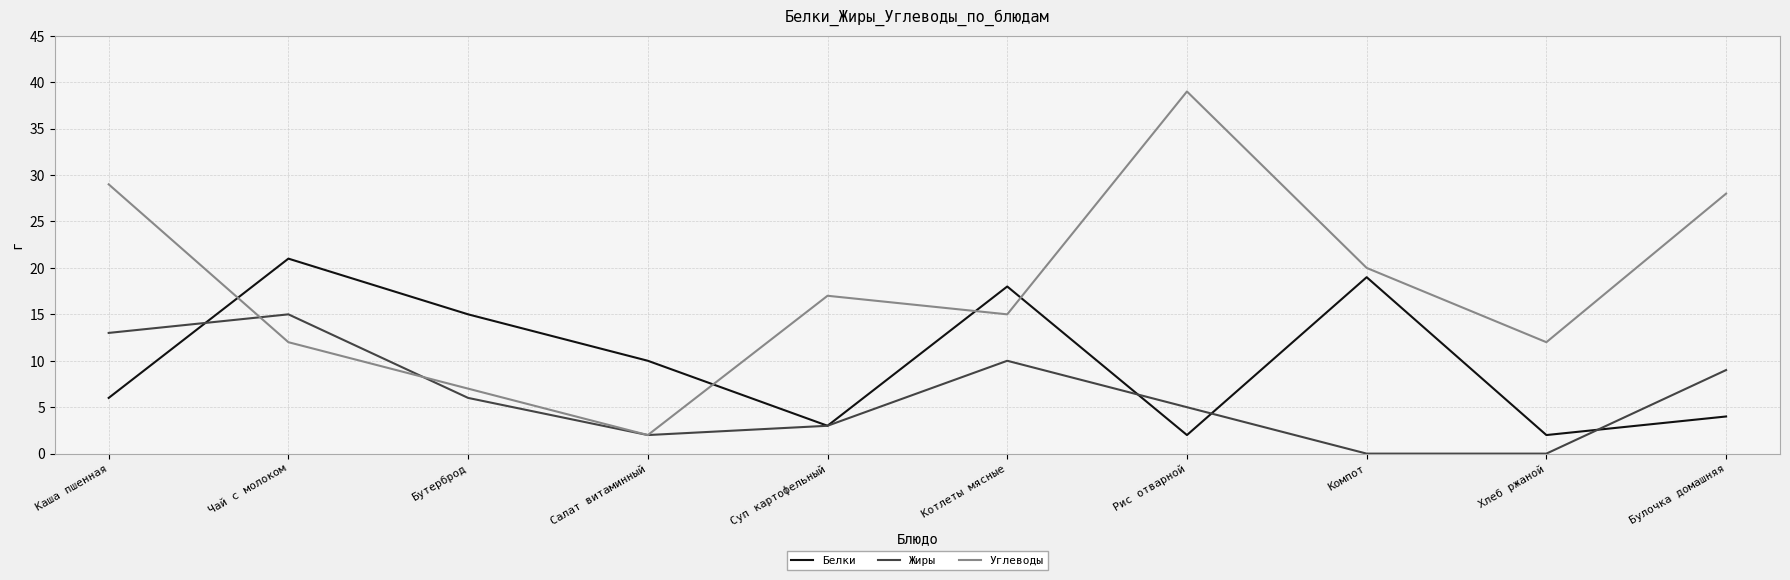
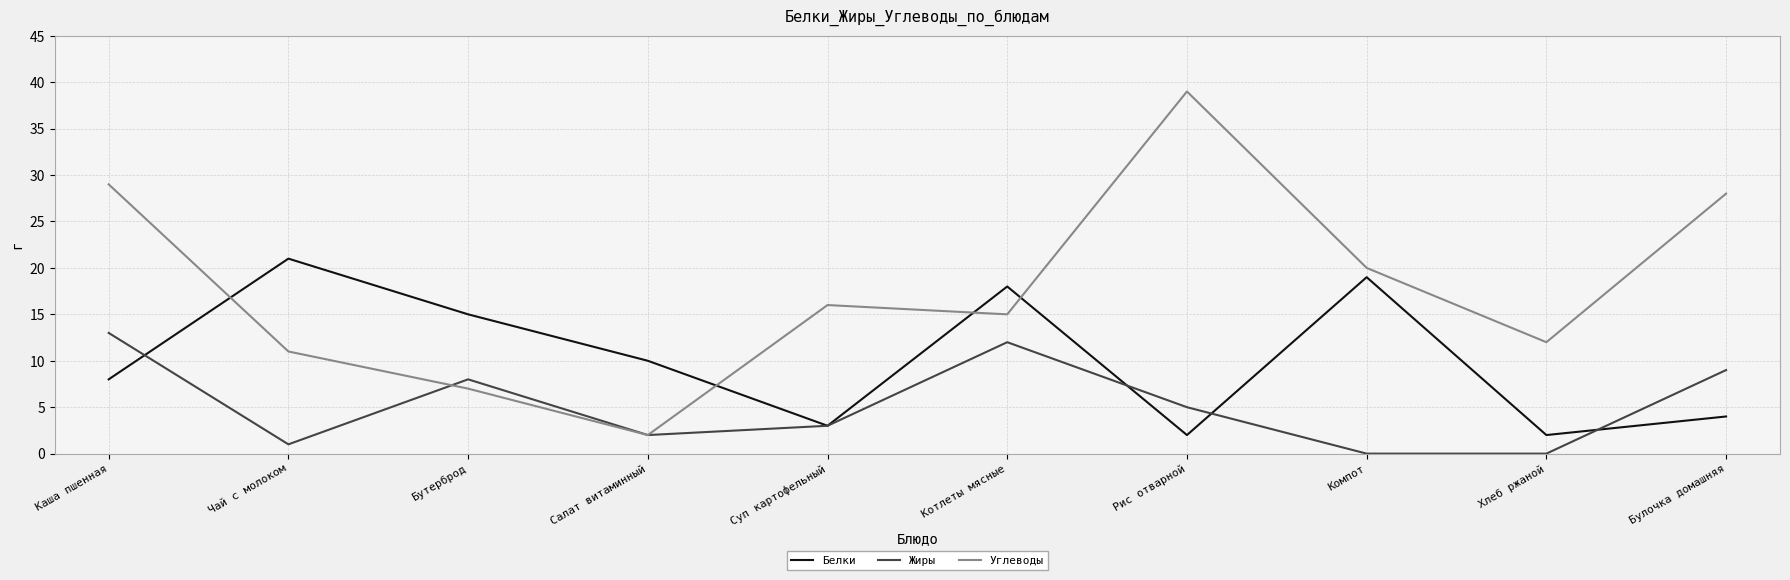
Белки, Каша пшенная: 6 -> 8
Жиры, Чай с молоком: 15 -> 1
Углеводы, Чай с молоком: 12 -> 11
Жиры, Бутерброд: 6 -> 8
Углеводы, Суп картофельный: 17 -> 16
Жиры, Котлеты мясные: 10 -> 12
